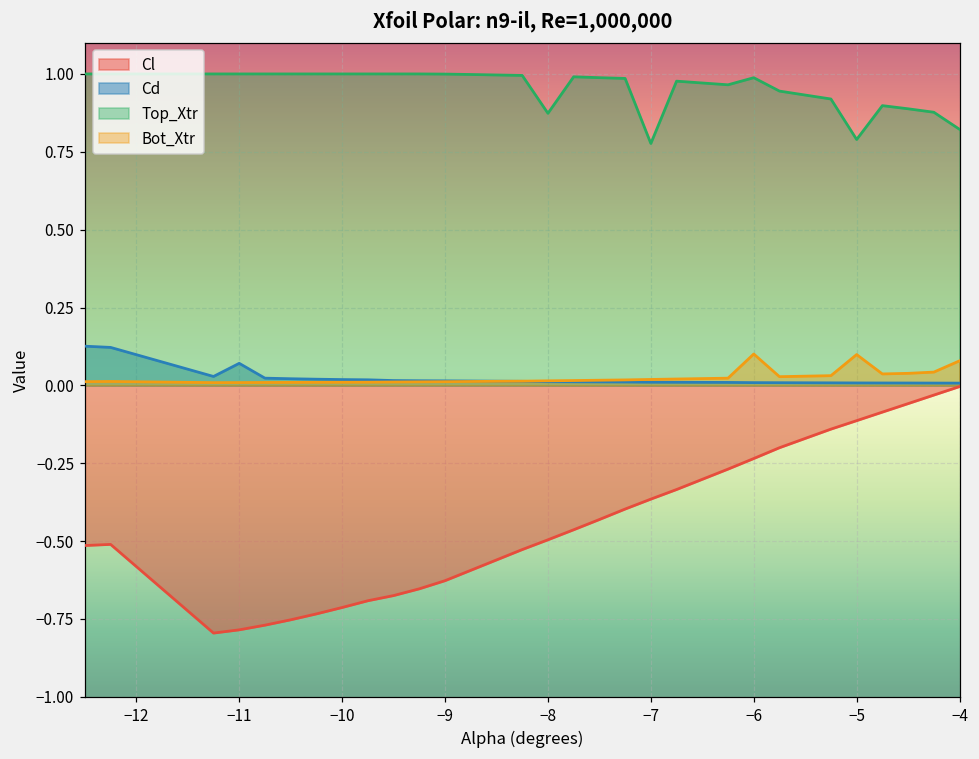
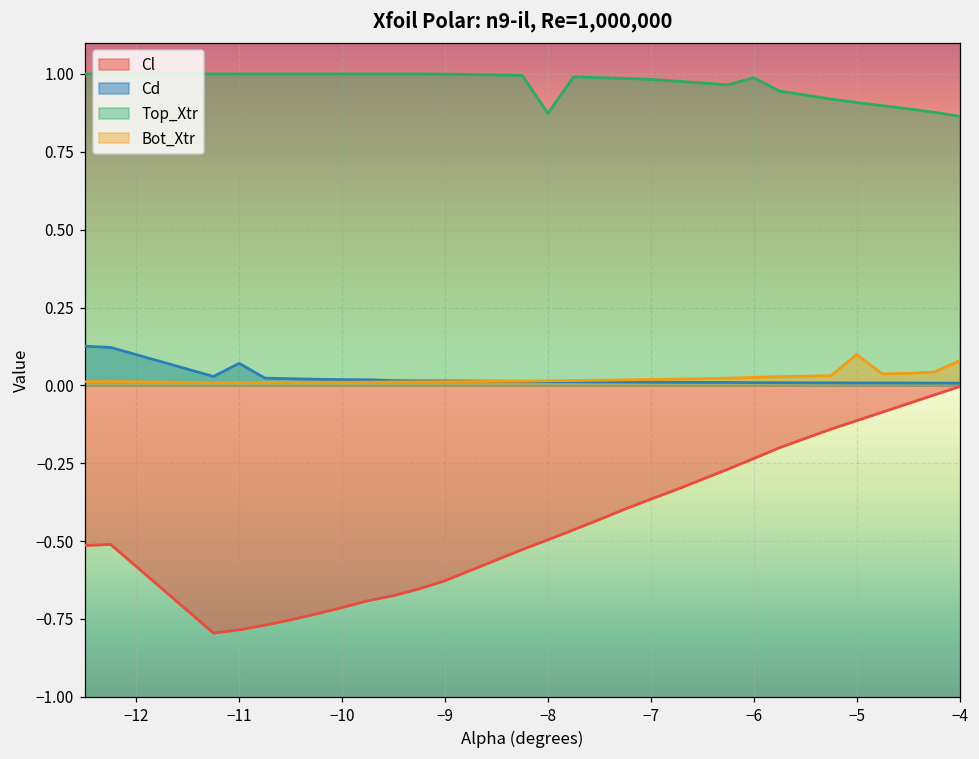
Top_Xtr, −7: 0.78 -> 0.98
Bot_Xtr, −6: 0.10 -> 0.03
Top_Xtr, −5: 0.79 -> 0.91
Top_Xtr, −4: 0.82 -> 0.86
